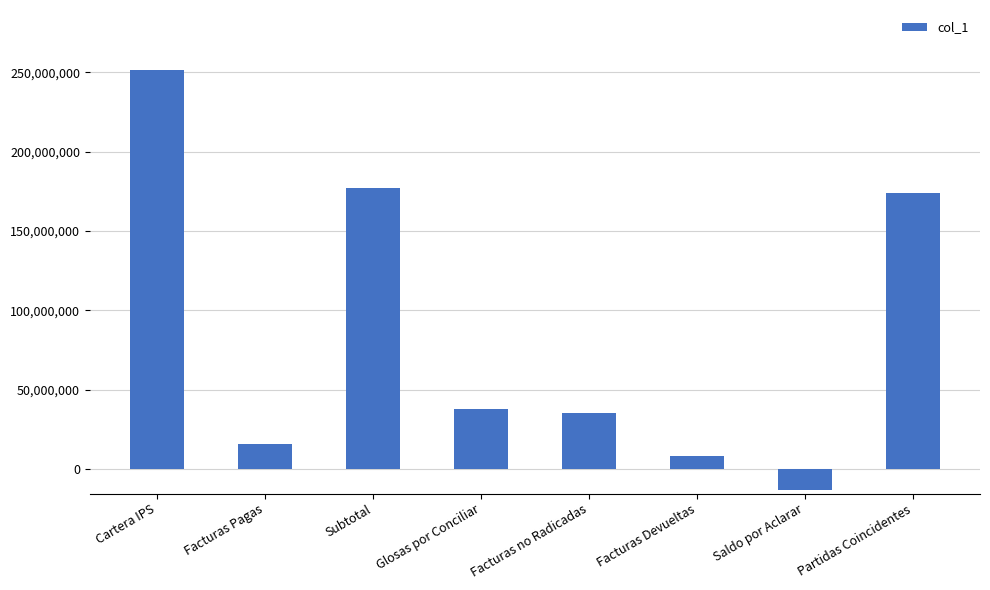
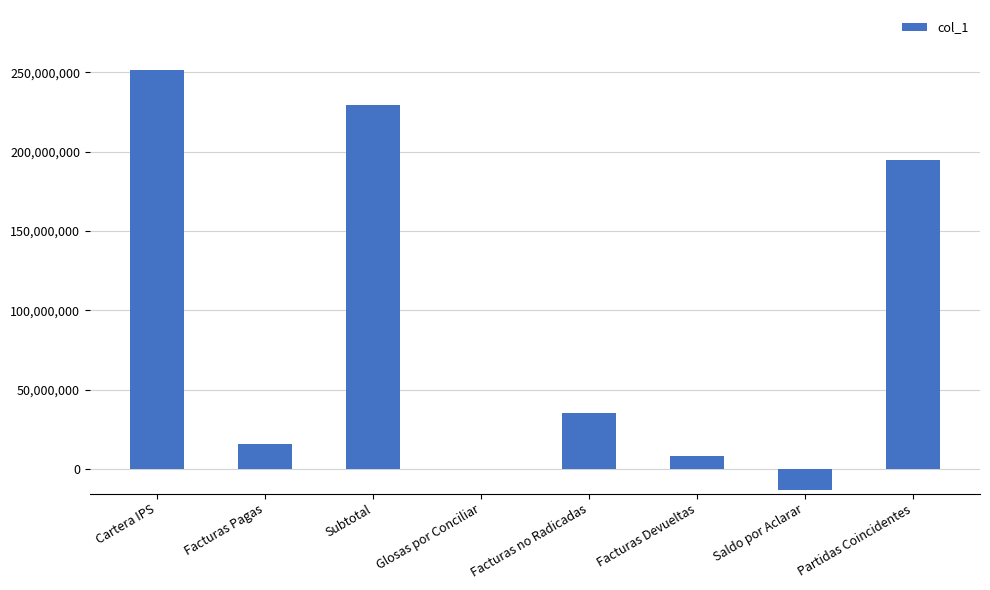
Subtotal: 177,000,000 -> 229,000,000
Glosas por Conciliar: 38,000,000 -> 0
Partidas Coincidentes: 174,000,000 -> 194,000,000
